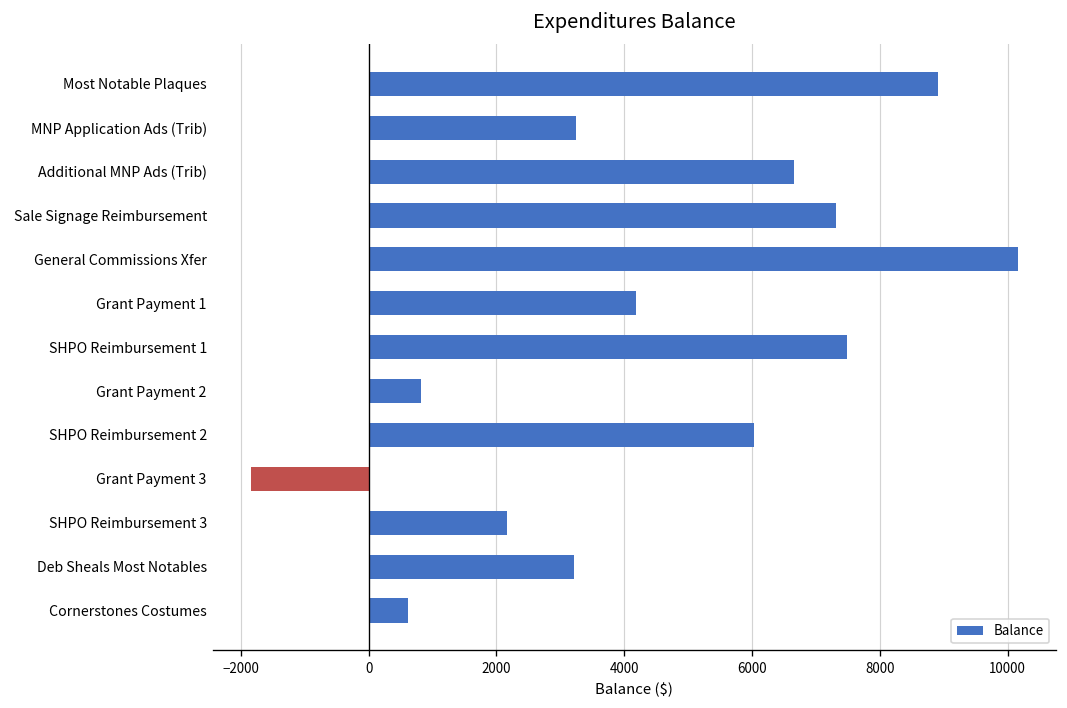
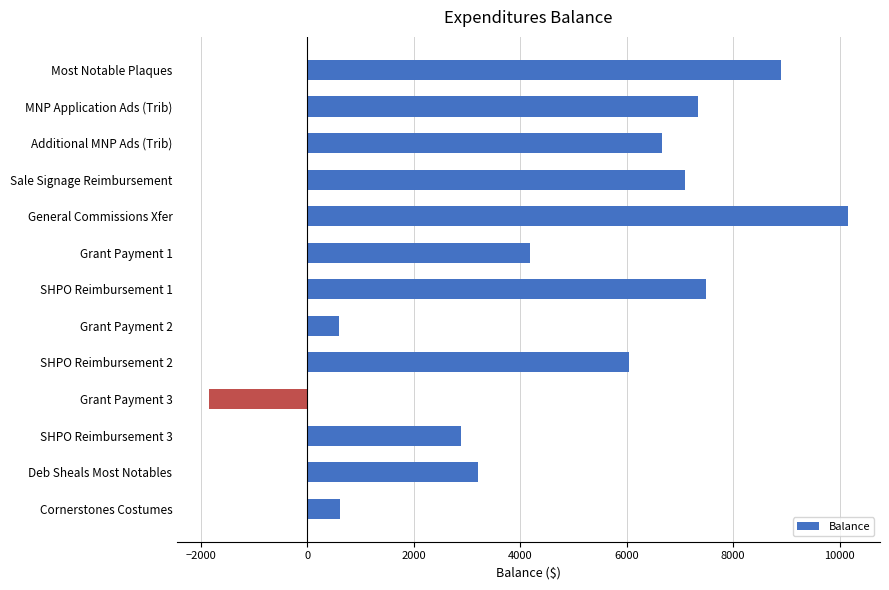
MNP Application Ads (Trib): 3200 -> 7300
Sale Signage Reimbursement: 7300 -> 7100
Grant Payment 2: 800 -> 600
SHPO Reimbursement 3: 2200 -> 2900
